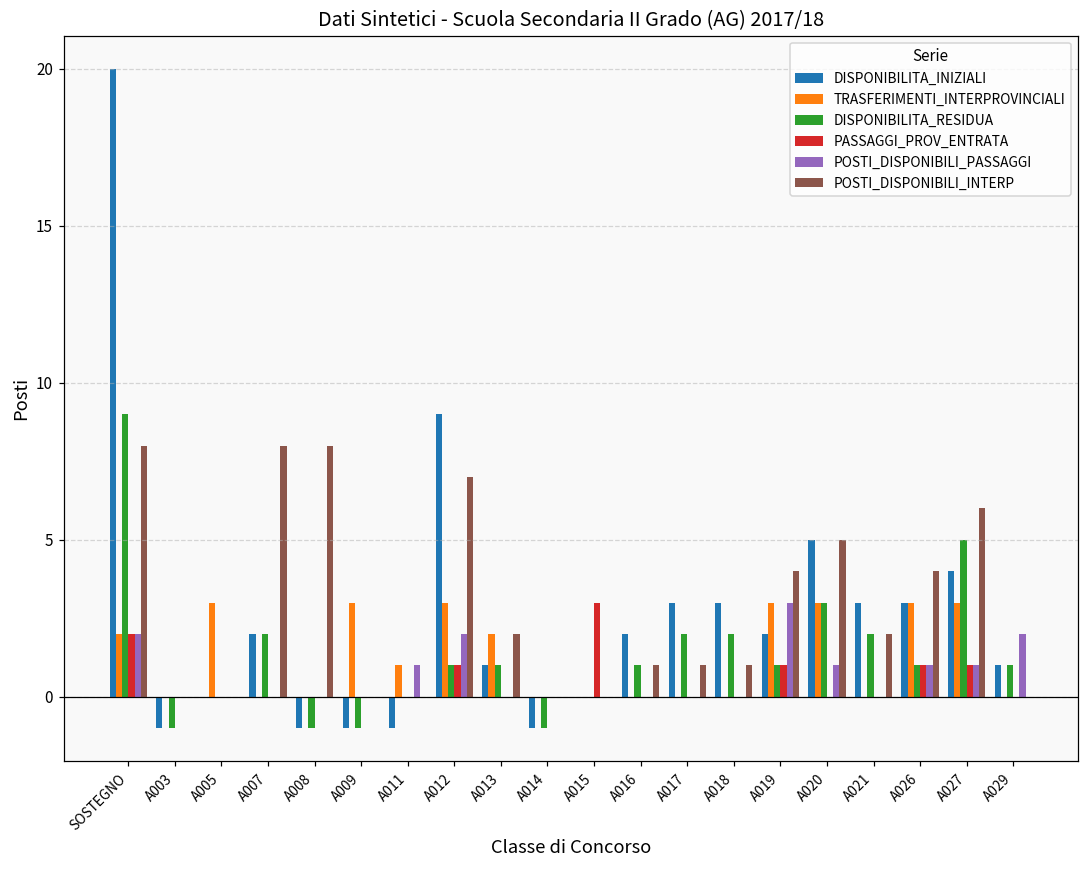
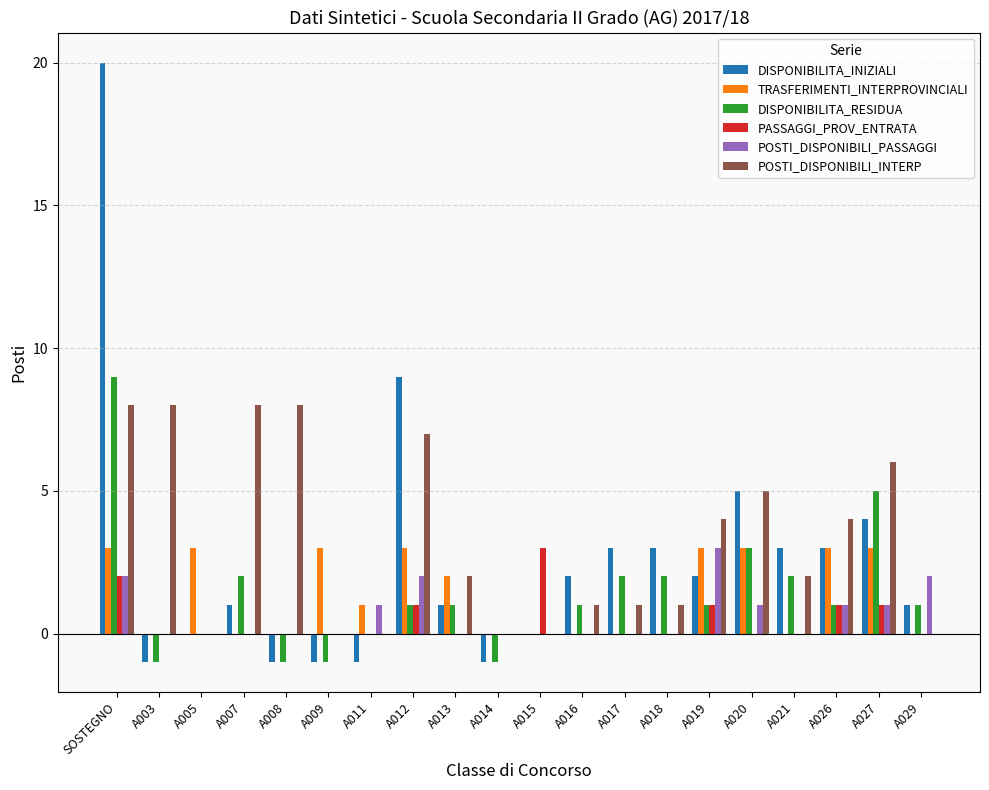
TRASFERIMENTI_INTERPROVINCIALI, SOSTEGNO: 2 -> 3
POSTI_DISPONIBILI_INTERP, A003: 0 -> 8
DISPONIBILITA_INIZIALI, A007: 2 -> 1
